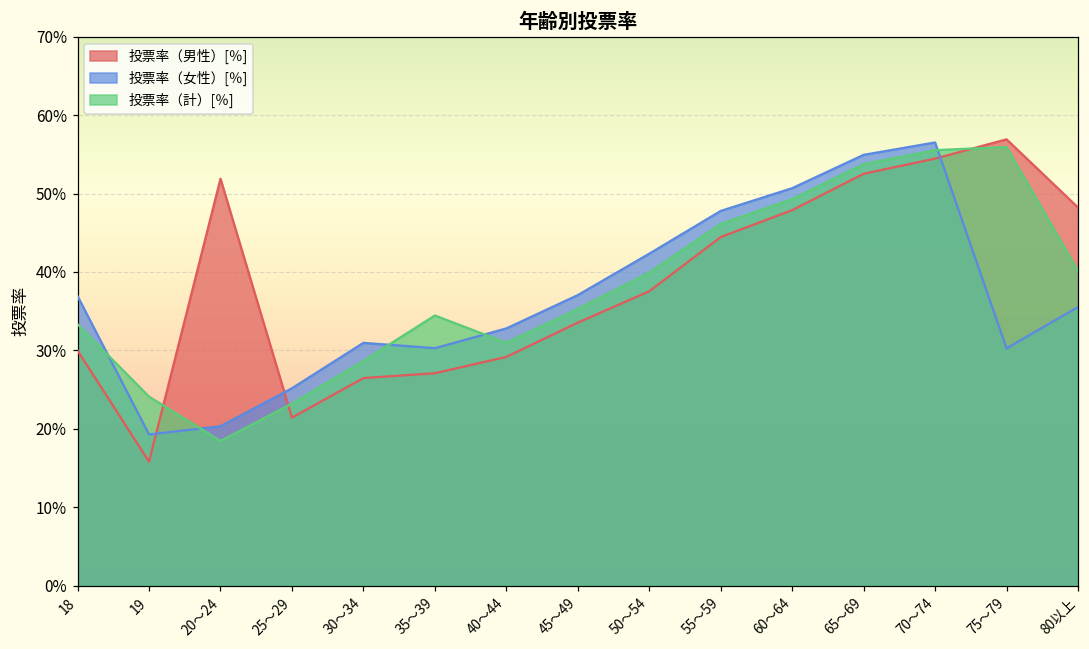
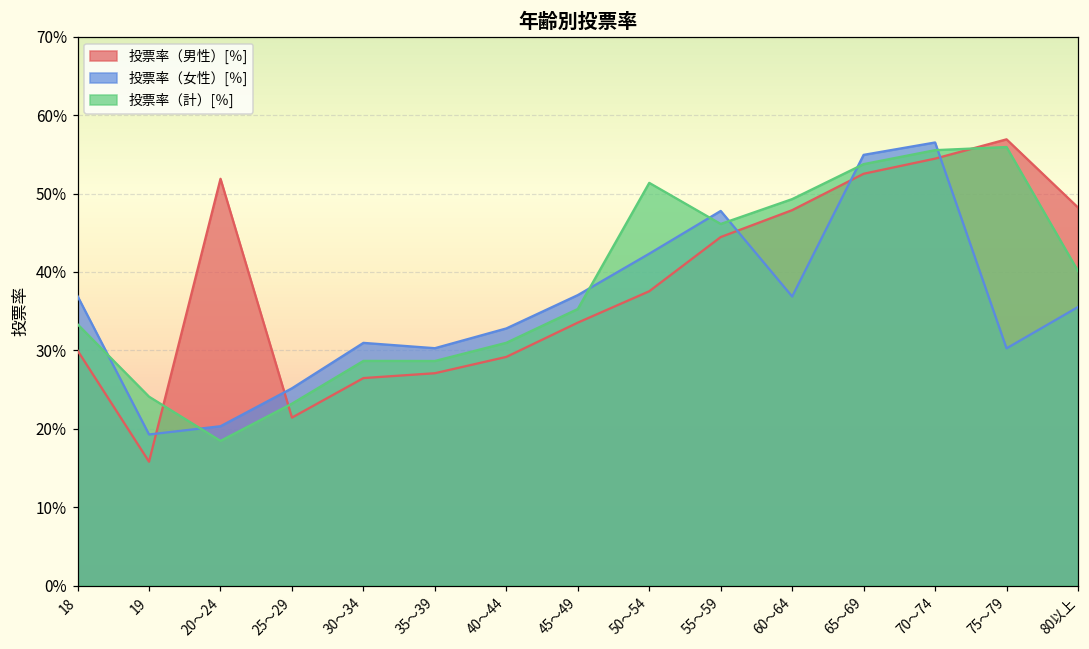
投票率（計）[％], 35～39: 34% -> 29%
投票率（計）[％], 50～54: 40% -> 51%
投票率（女性）[％], 60～64: 51% -> 37%
